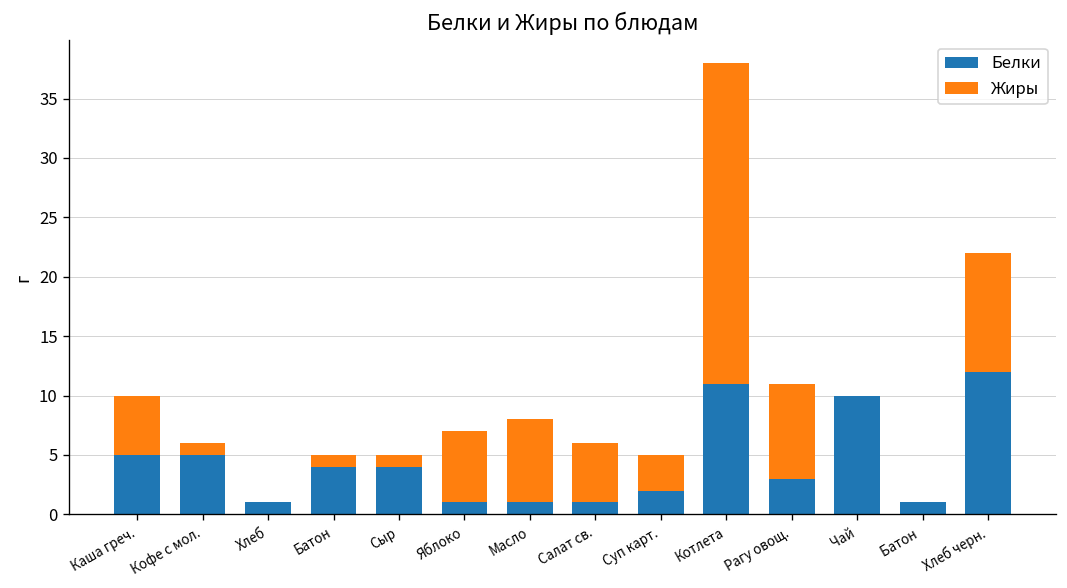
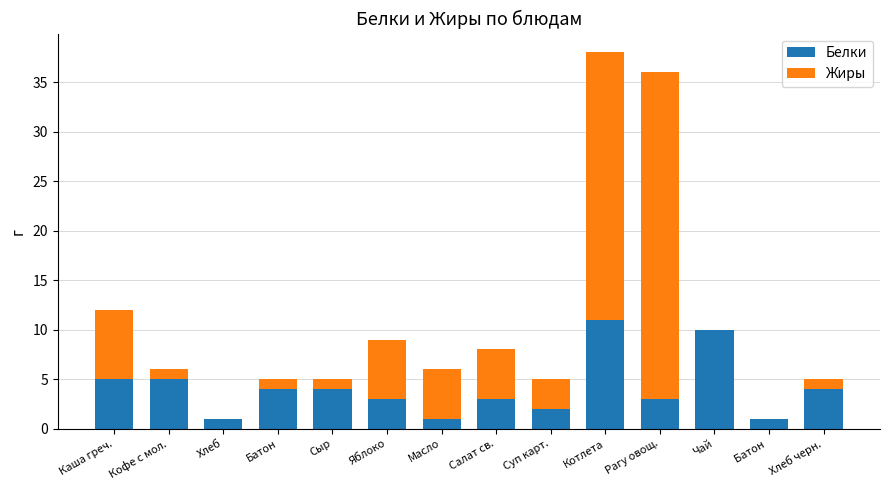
Жиры, Каша греч.: 5 -> 7
Белки, Яблоко: 1 -> 3
Жиры, Масло: 7 -> 5
Белки, Салат св.: 1 -> 3
Жиры, Рагу овощ.: 8 -> 33
Белки, Хлеб черн.: 12 -> 4
Жиры, Хлеб черн.: 10 -> 1
